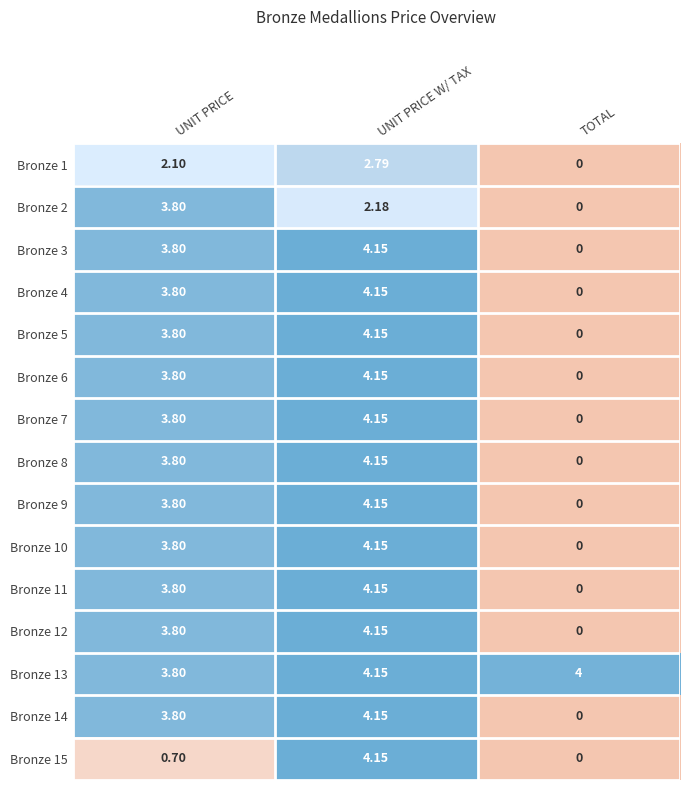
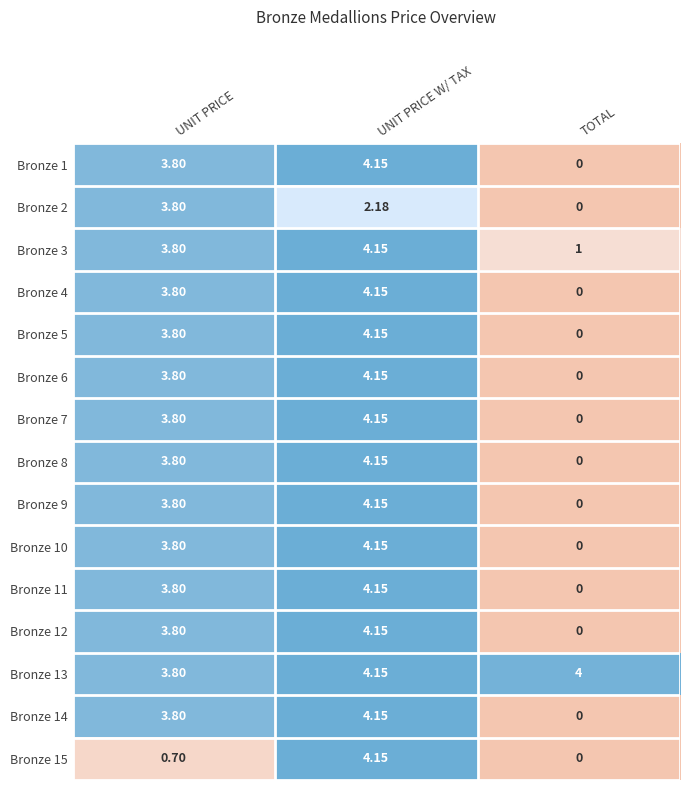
Bronze 1, UNIT PRICE: 2.10 -> 3.80
Bronze 1, UNIT PRICE W/ TAX: 2.79 -> 4.15
Bronze 3, TOTAL: 0 -> 1
